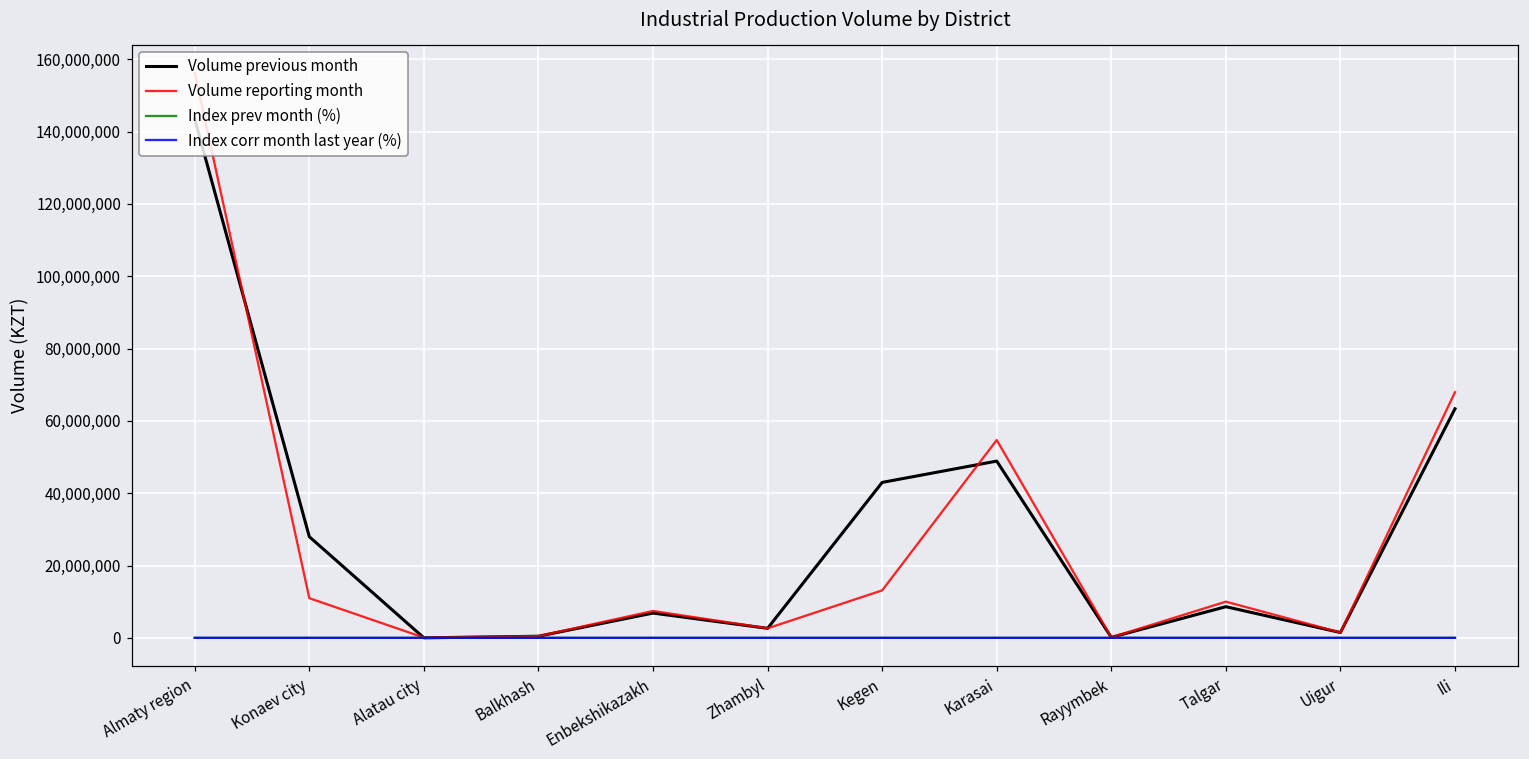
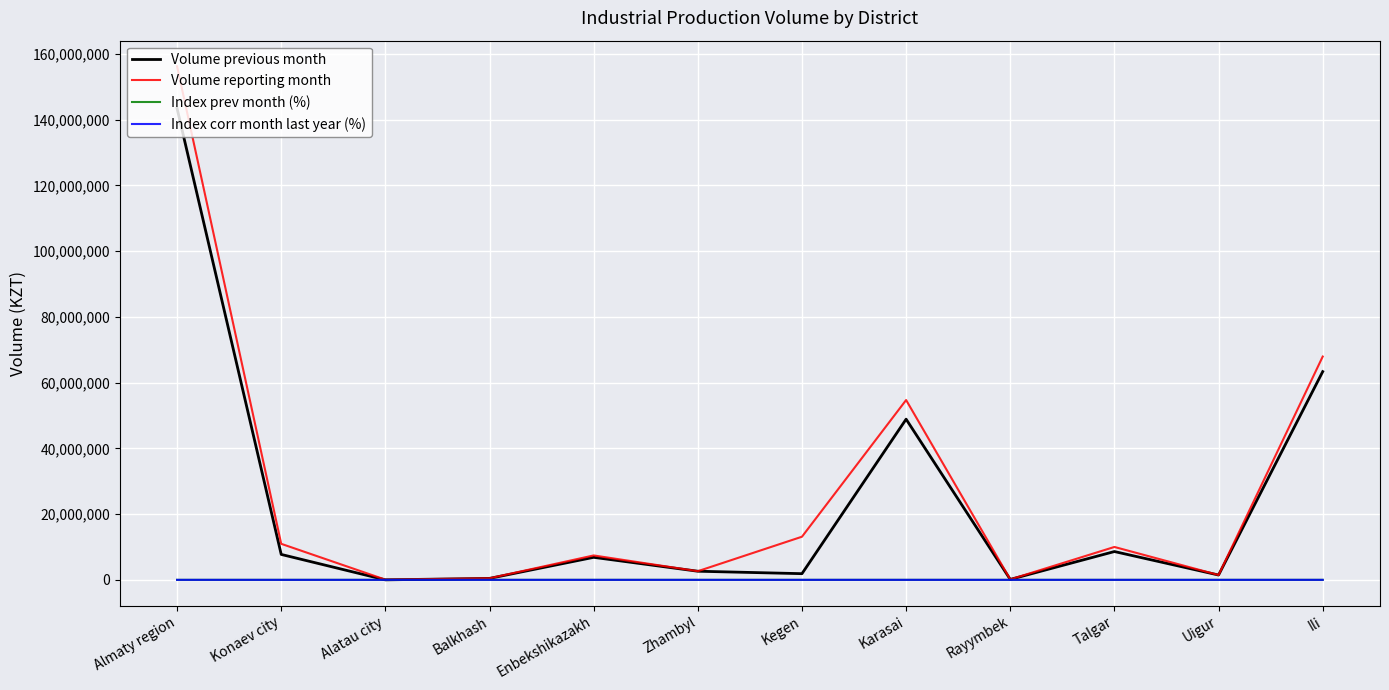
Volume previous month, Konaev city: 28,000,000 -> 8,000,000
Volume previous month, Kegen: 43,000,000 -> 2,000,000
